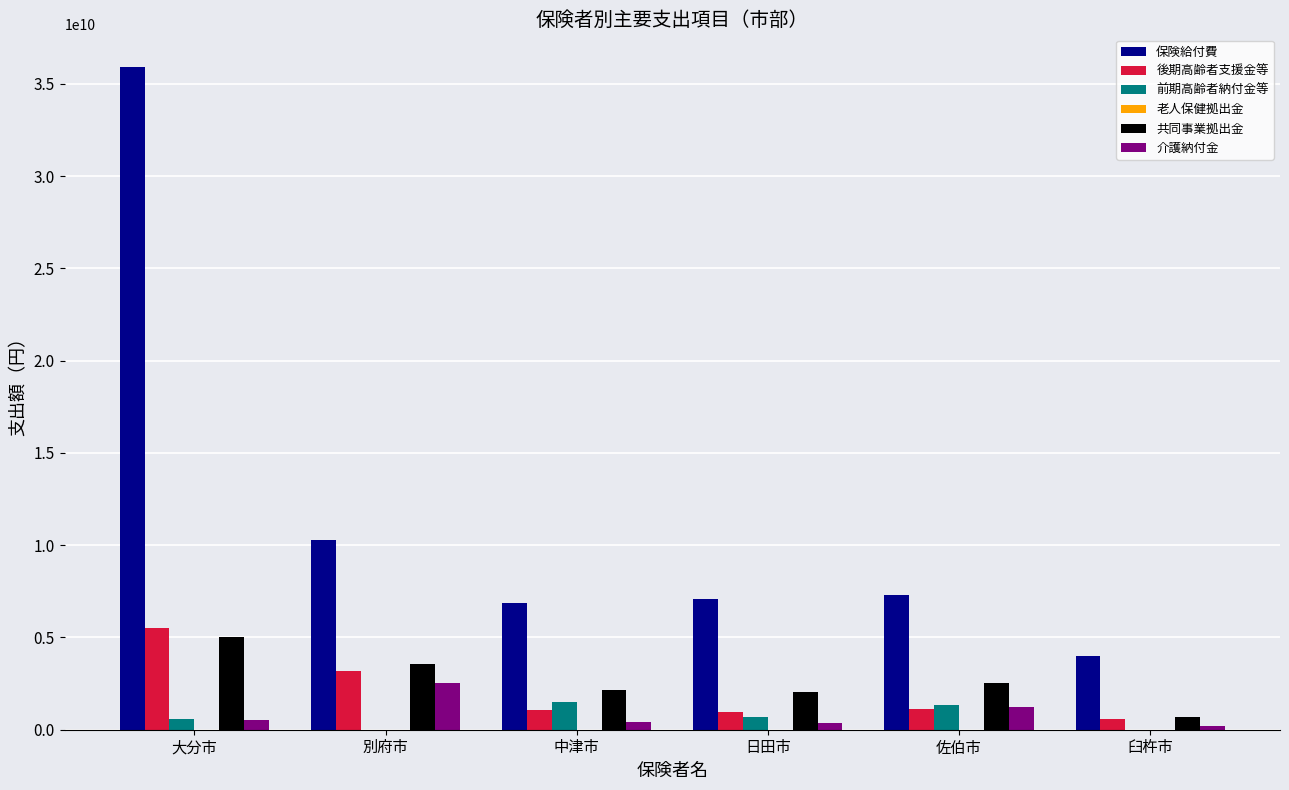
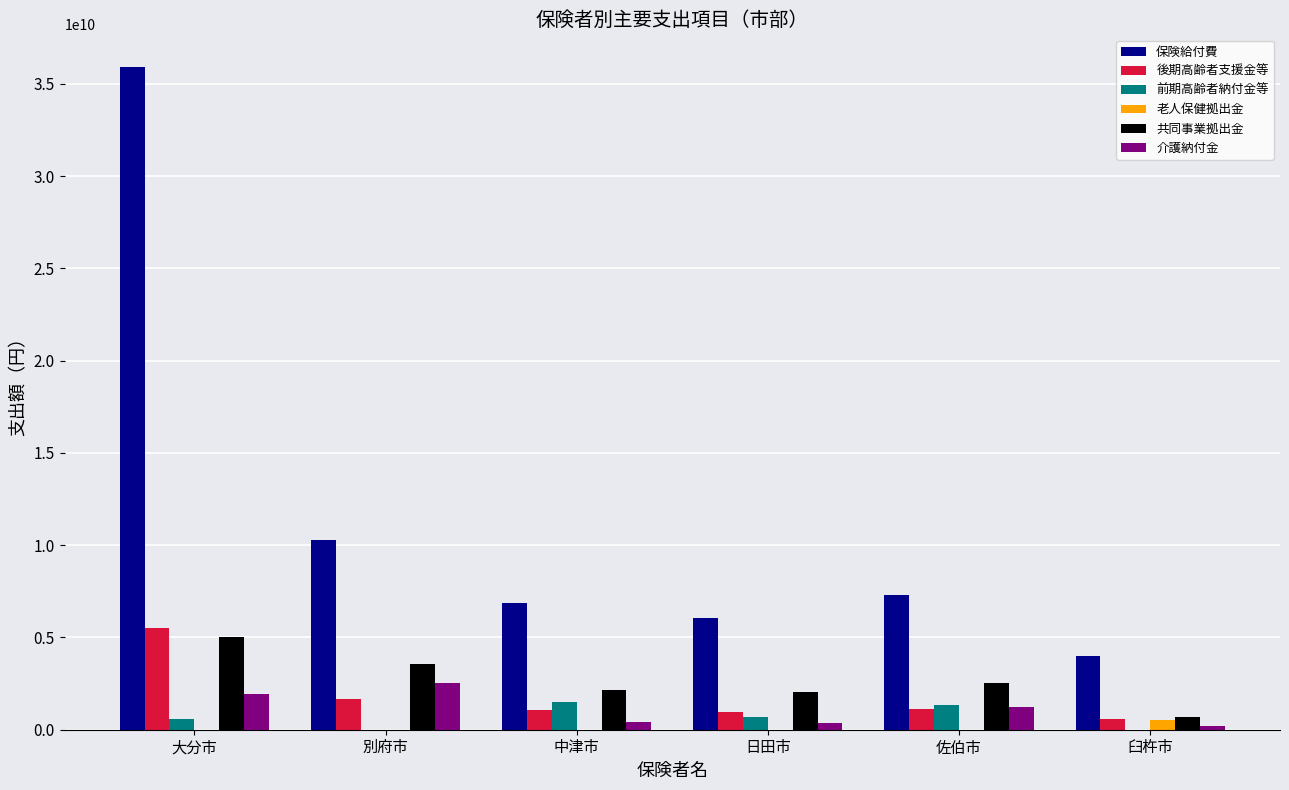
介護納付金, 大分市: 600000000 -> 1900000000
後期高齢者支援金等, 別府市: 3200000000 -> 1700000000
保険給付費, 日田市: 7100000000 -> 6100000000
老人保健拠出金, 臼杵市: 0 -> 500000000
